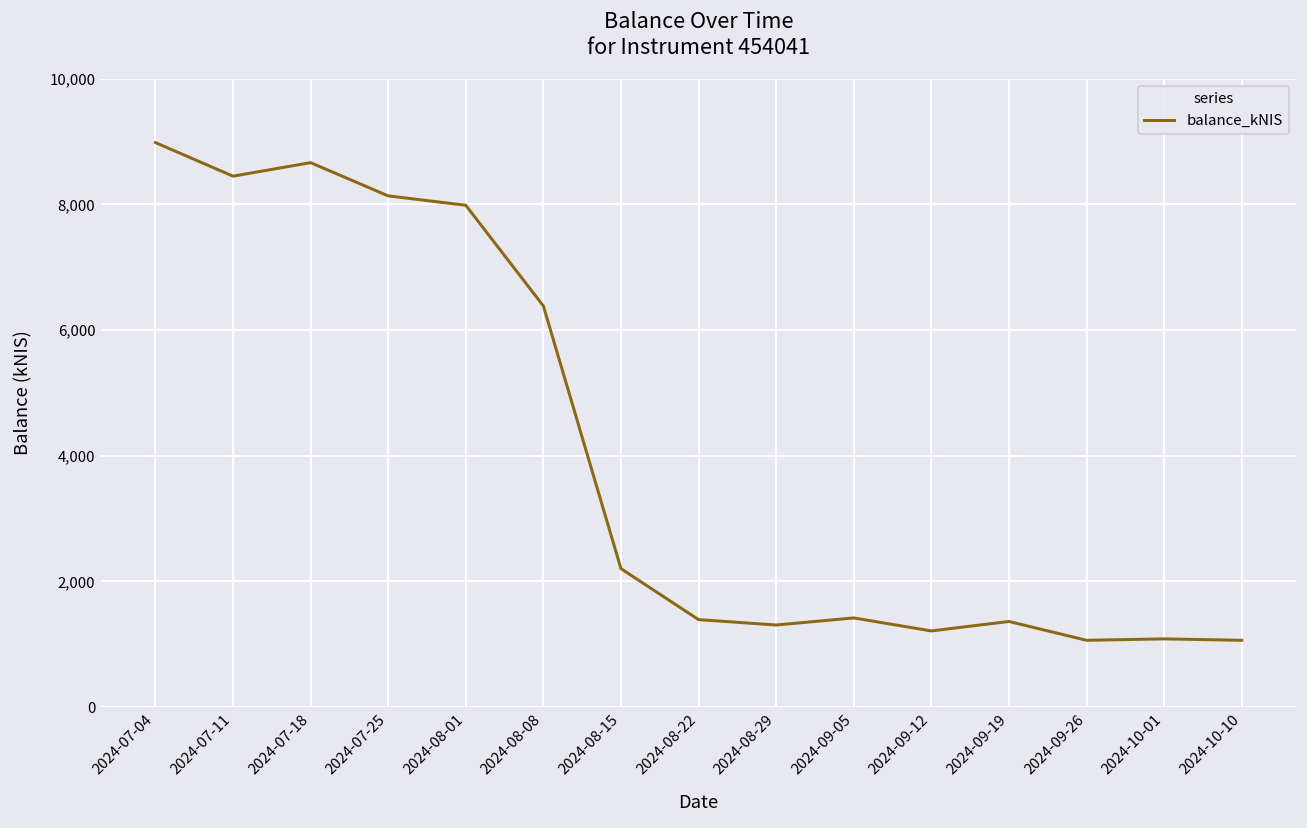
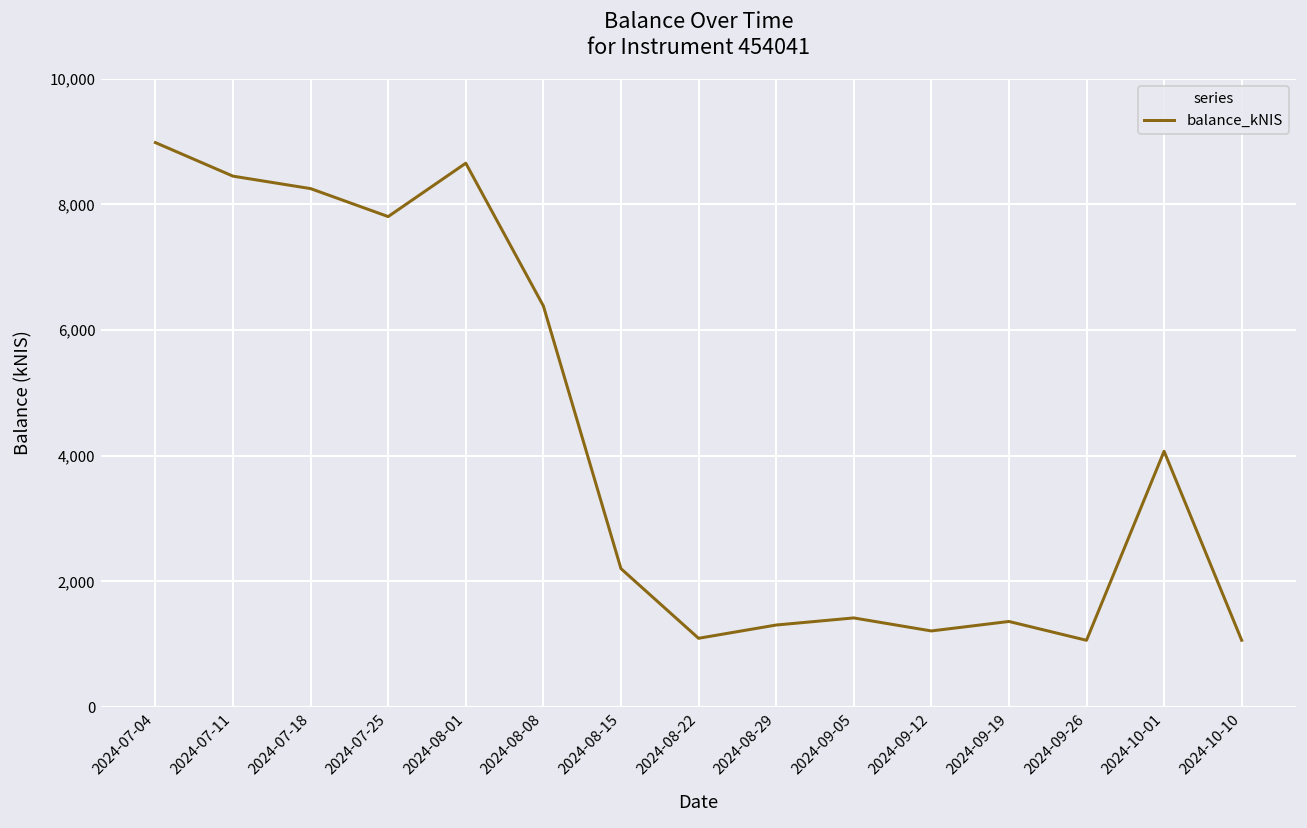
2024-07-18: 8,700 -> 8,300
2024-07-25: 8,100 -> 7,800
2024-08-01: 8,000 -> 8,700
2024-08-22: 1,400 -> 1,100
2024-10-01: 1,100 -> 4,100
